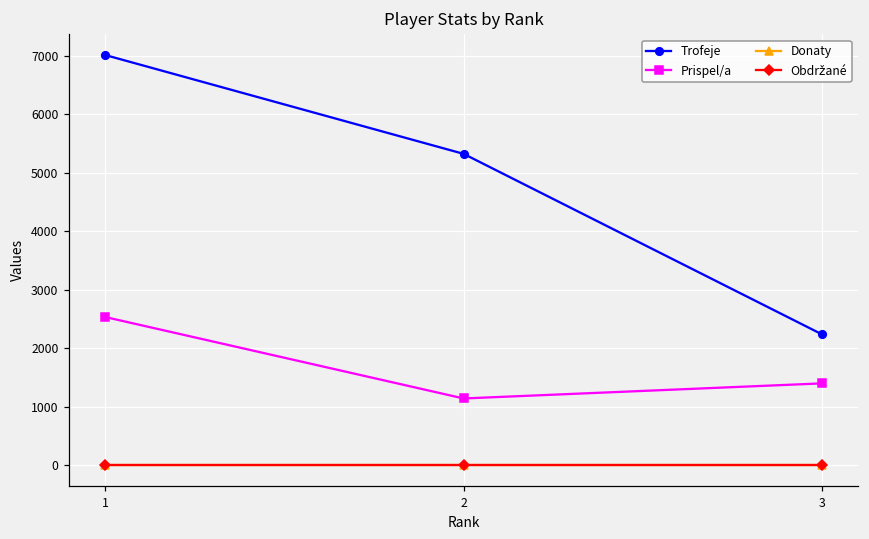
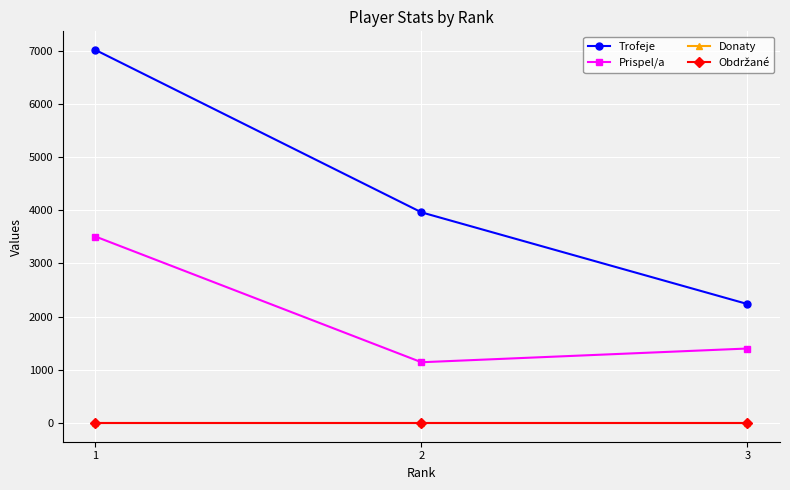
Prispel/a, 1: 2500 -> 3500
Trofeje, 2: 5300 -> 4000
